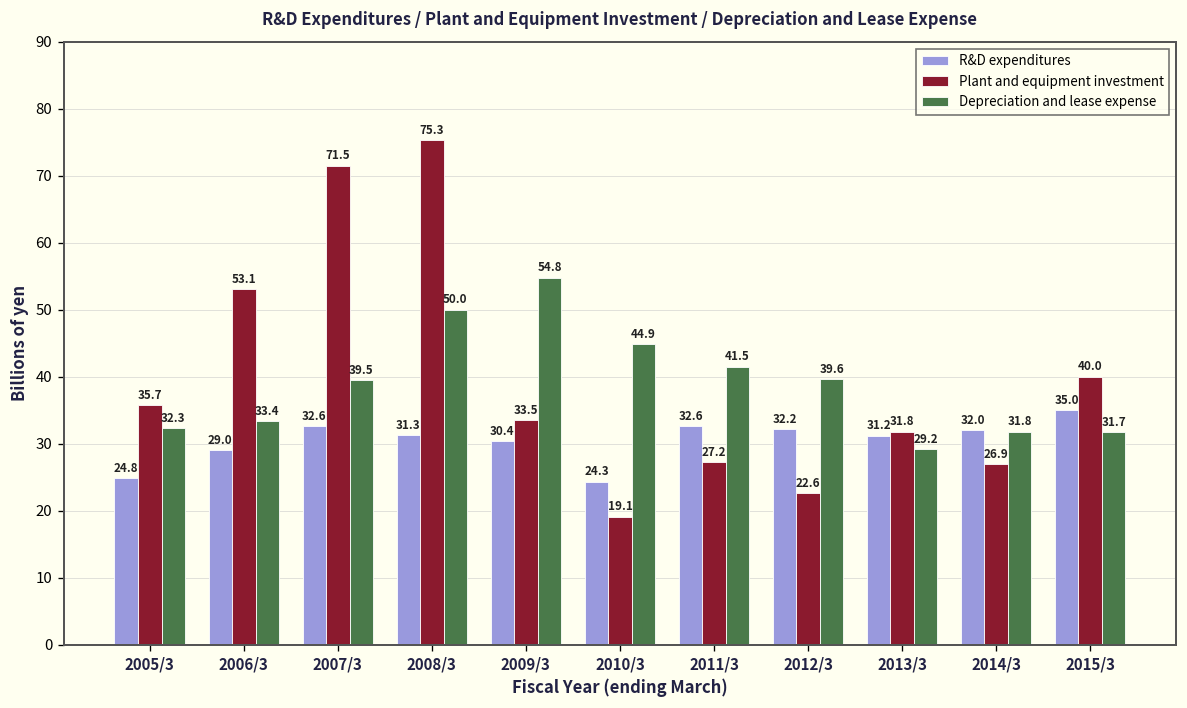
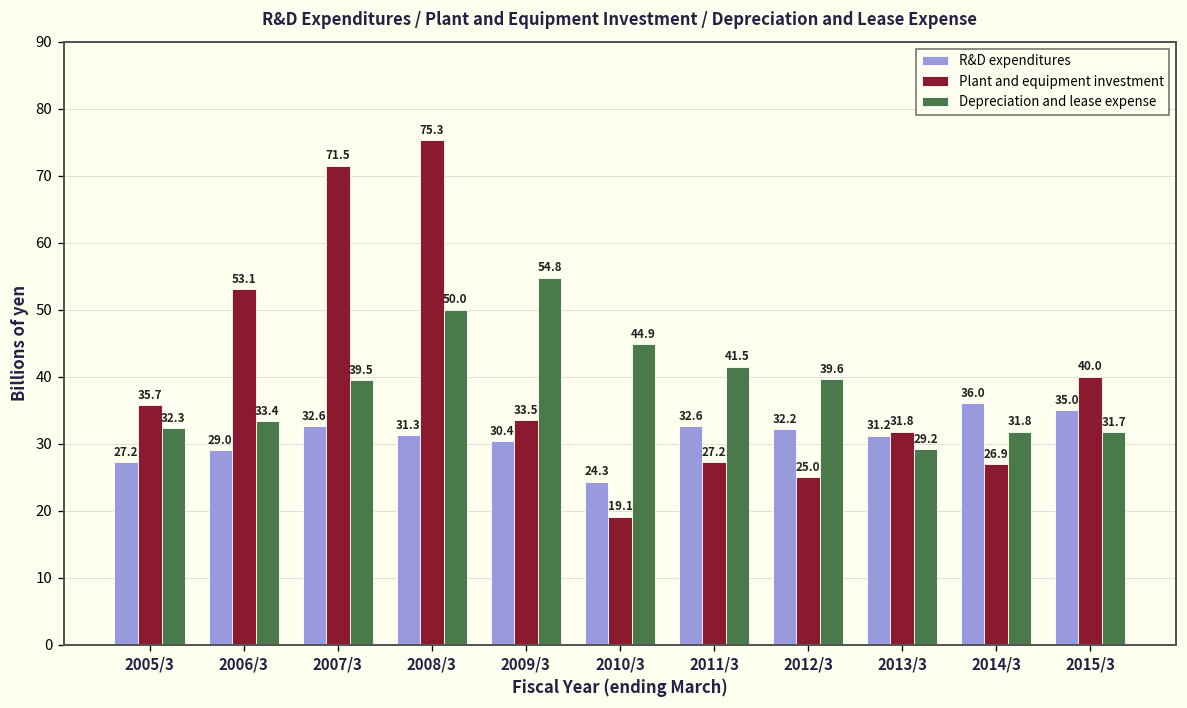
R&D expenditures, 2005/3: 24.8 -> 27.2
Plant and equipment investment, 2012/3: 22.6 -> 25.0
R&D expenditures, 2014/3: 32.0 -> 36.0
